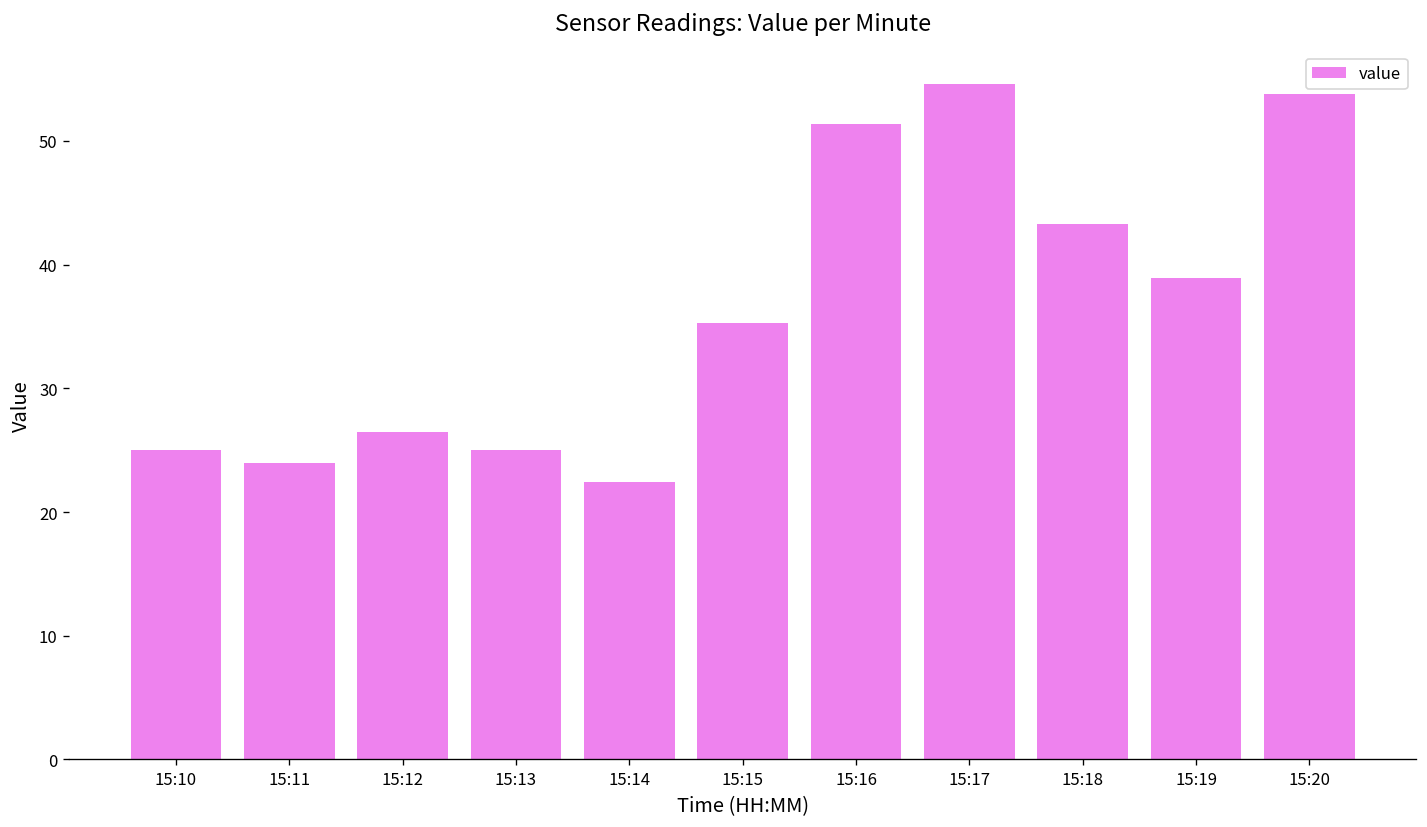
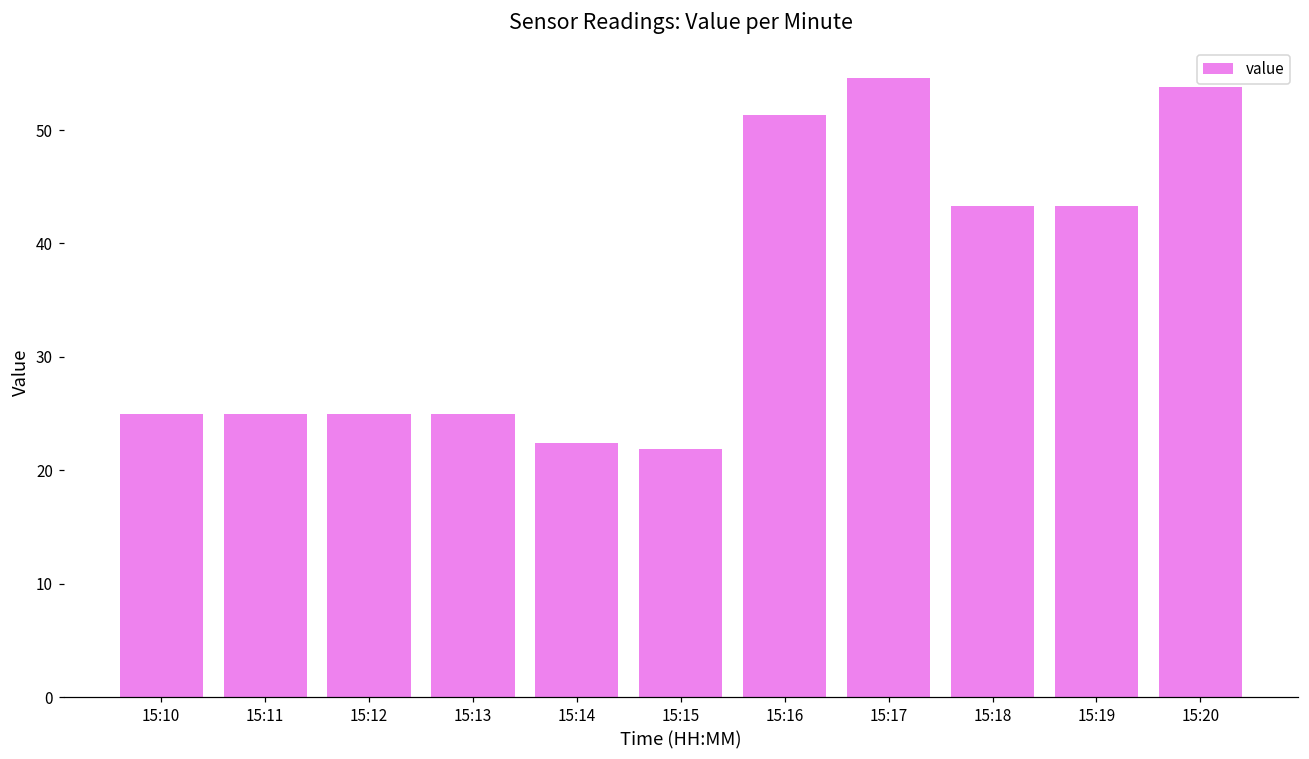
15:11: 24 -> 25
15:12: 26.5 -> 25.0
15:15: 35.3 -> 21.9
15:19: 38.9 -> 43.3
